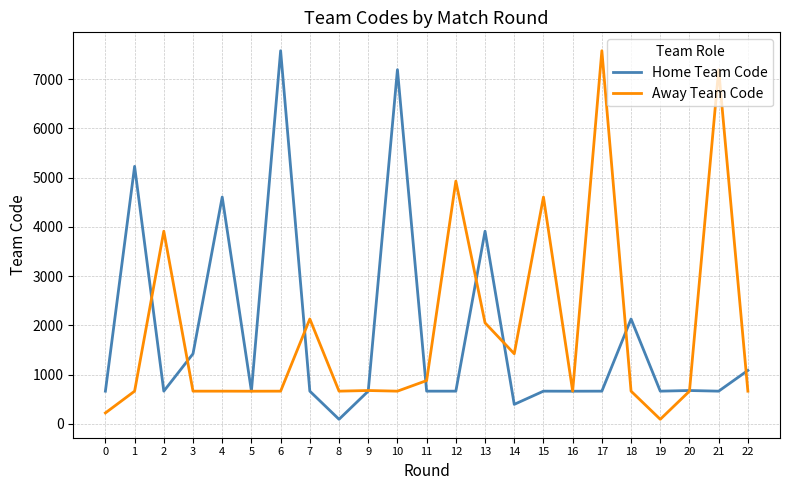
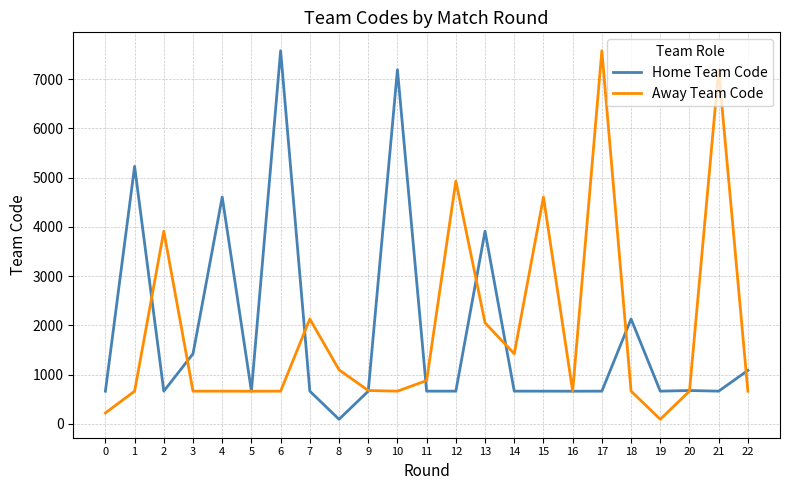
Away Team Code, 8: 700 -> 1100
Home Team Code, 14: 400 -> 700
